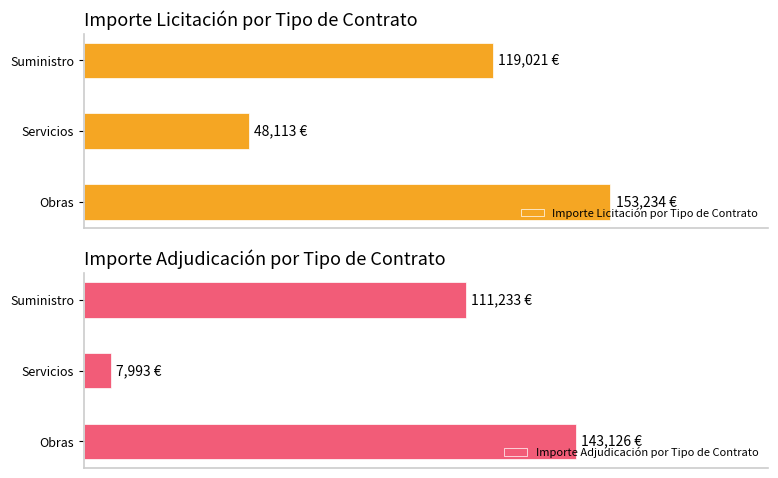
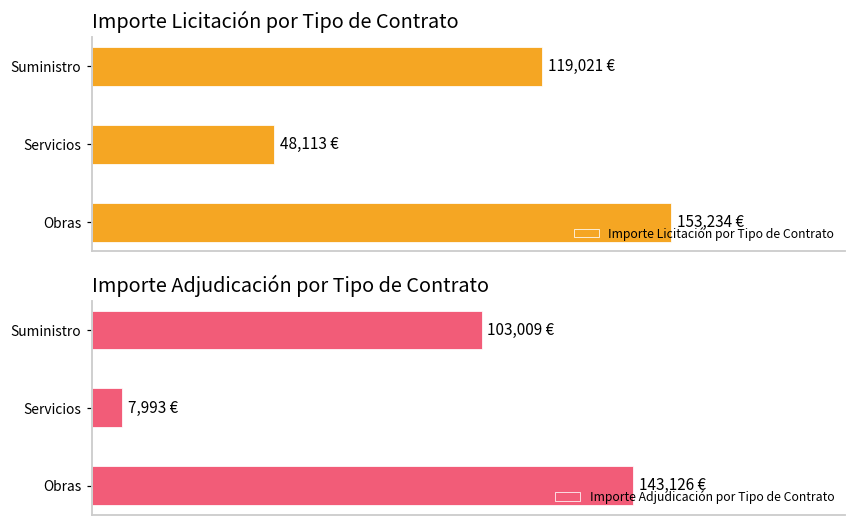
Importe Adjudicación por Tipo de Contrato, Suministro: 111,233 -> 103,009
